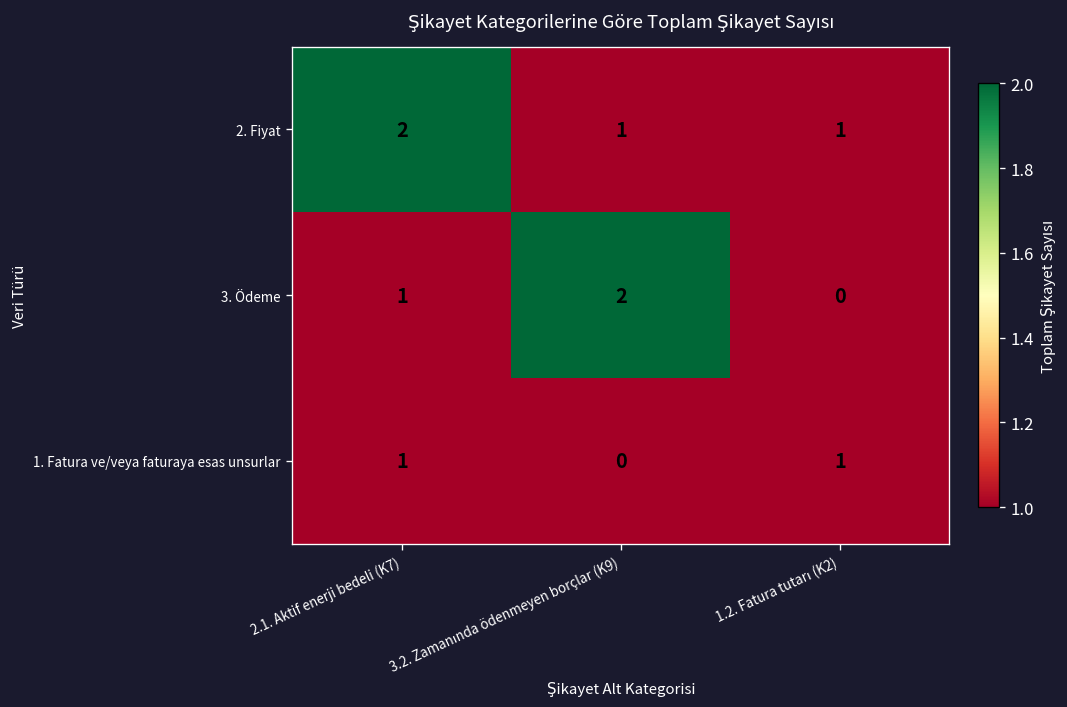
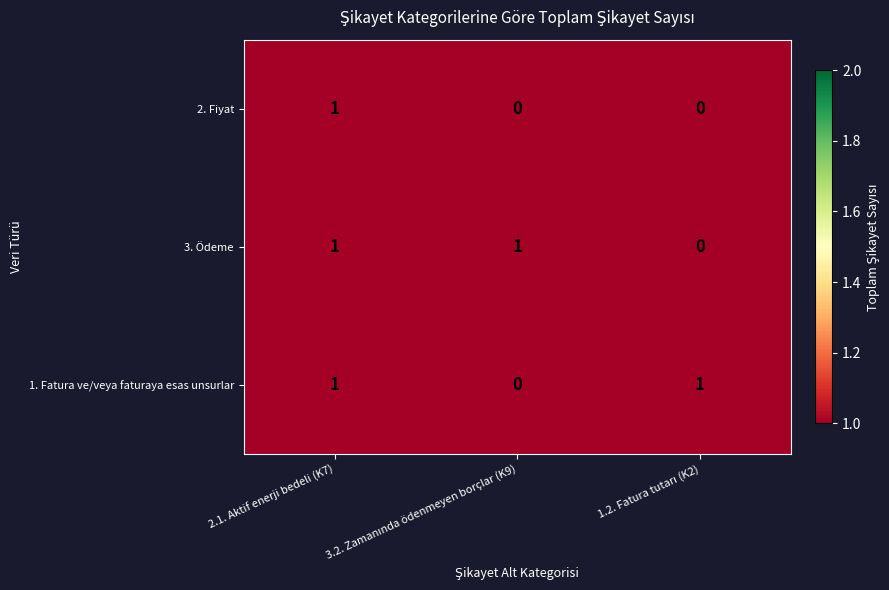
2. Fiyat, 2.1. Aktif enerji bedeli (K7): 2 -> 1
2. Fiyat, 3.2. Zamanında ödenmeyen borçlar (K9): 1 -> 0
2. Fiyat, 1.2. Fatura tutarı (K2): 1 -> 0
3. Ödeme, 3.2. Zamanında ödenmeyen borçlar (K9): 2 -> 1
